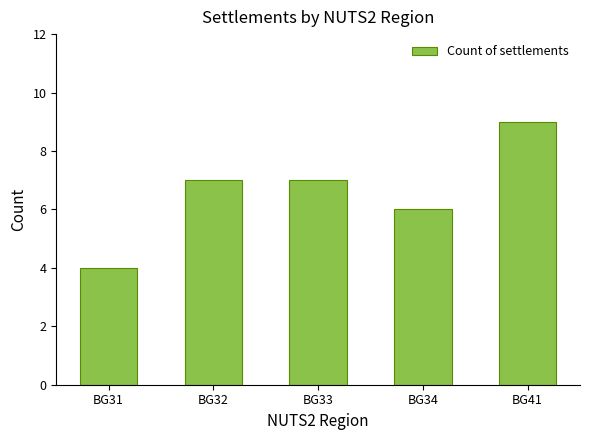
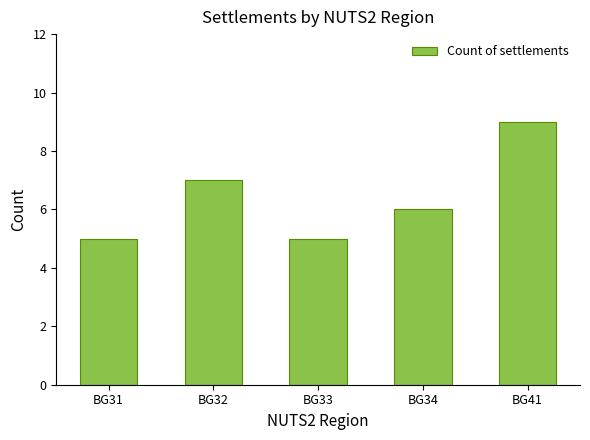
BG31: 4 -> 5
BG33: 7 -> 5
